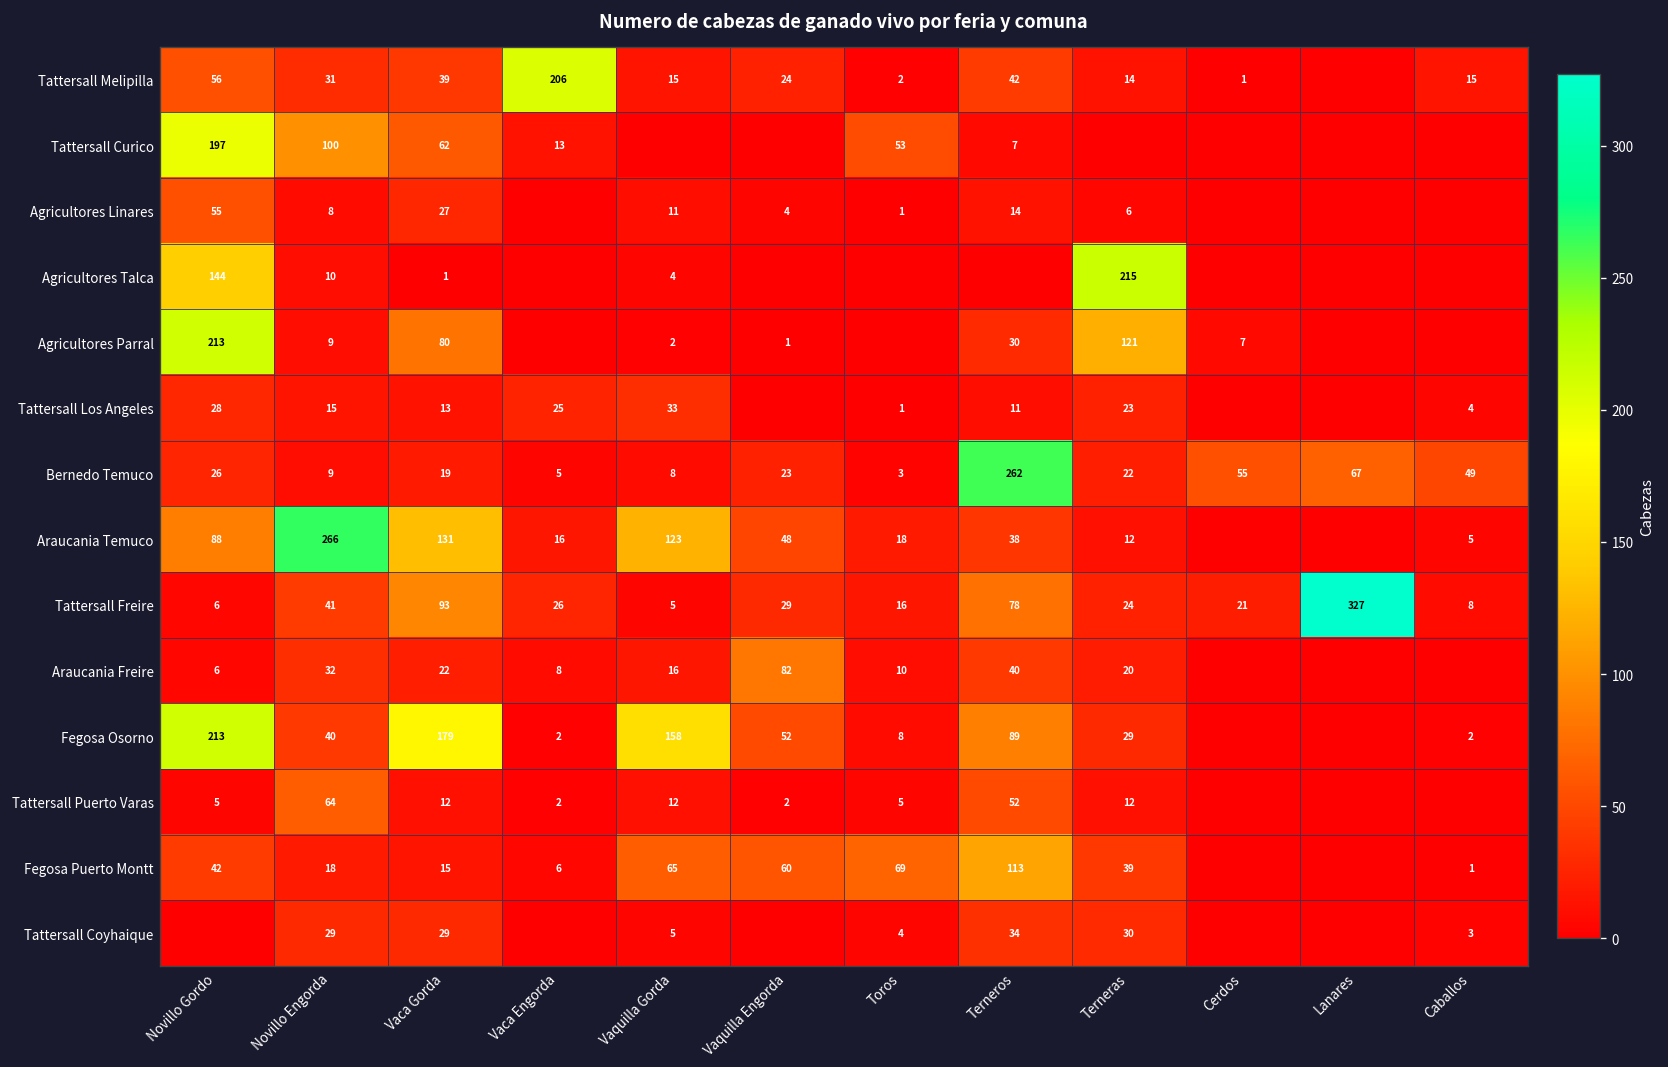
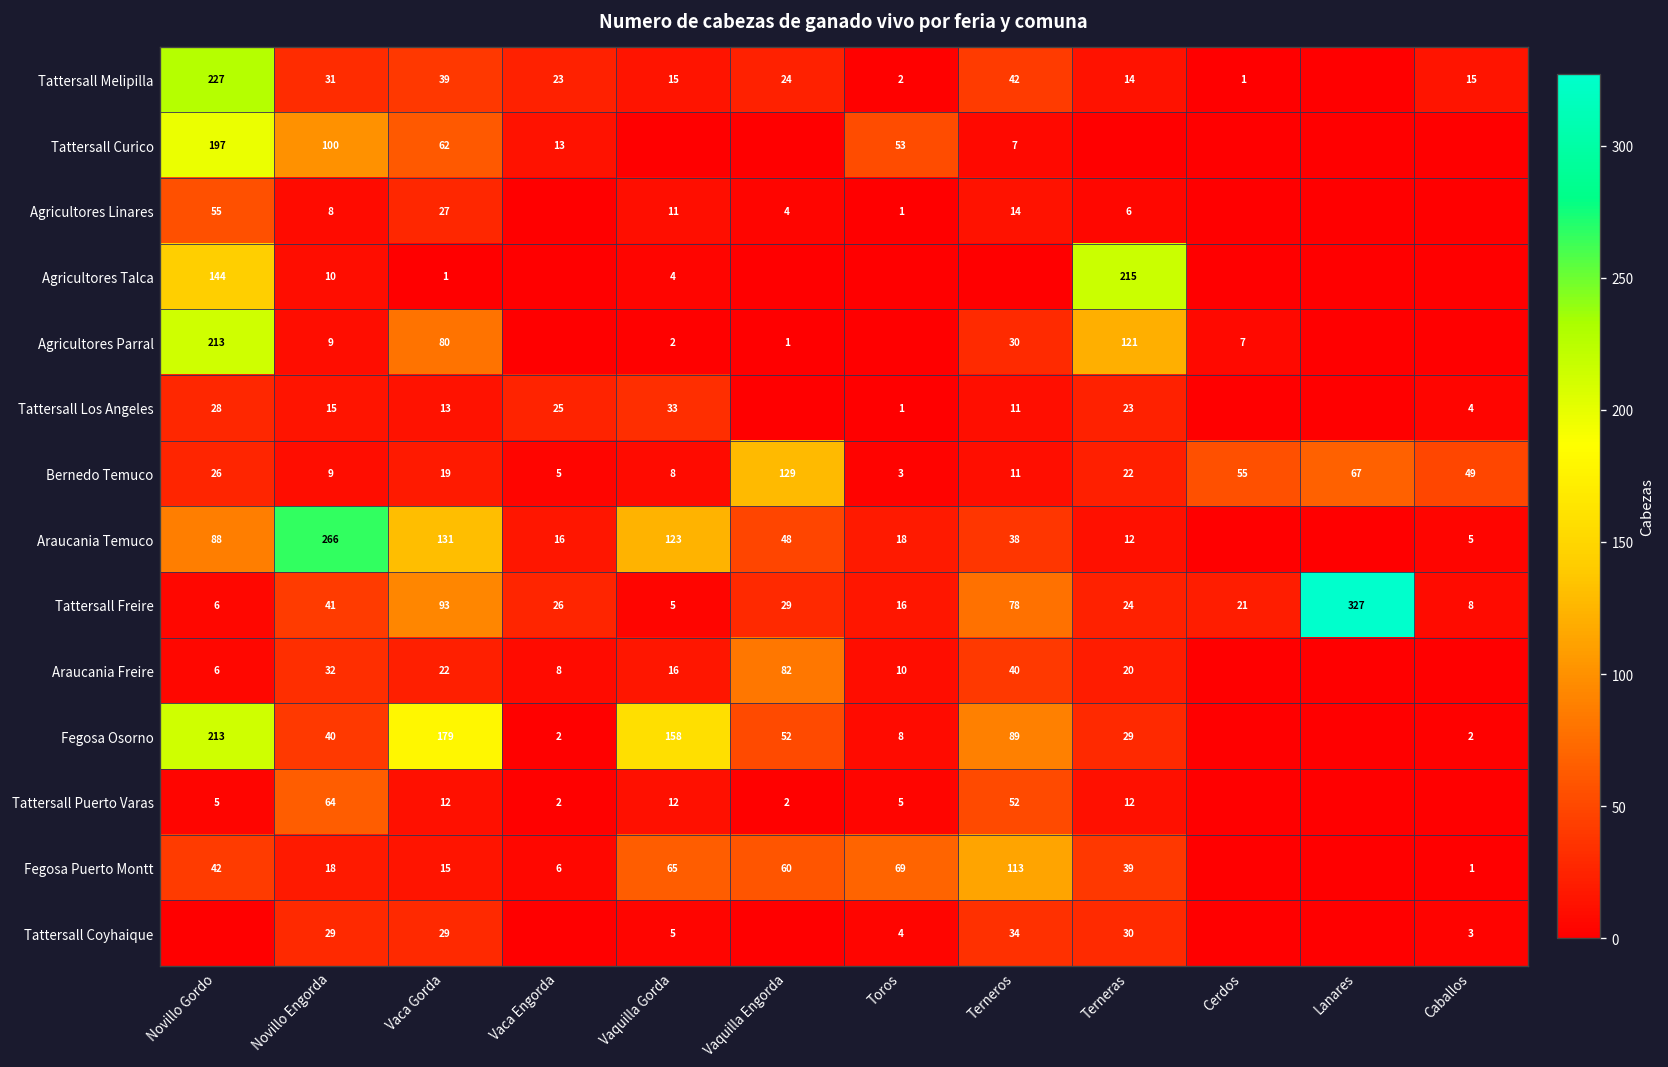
Tattersall Melipilla, Novillo Gordo: 56 -> 227
Tattersall Melipilla, Vaca Engorda: 206 -> 23
Bernedo Temuco, Vaquilla Engorda: 23 -> 129
Bernedo Temuco, Terneros: 262 -> 11
